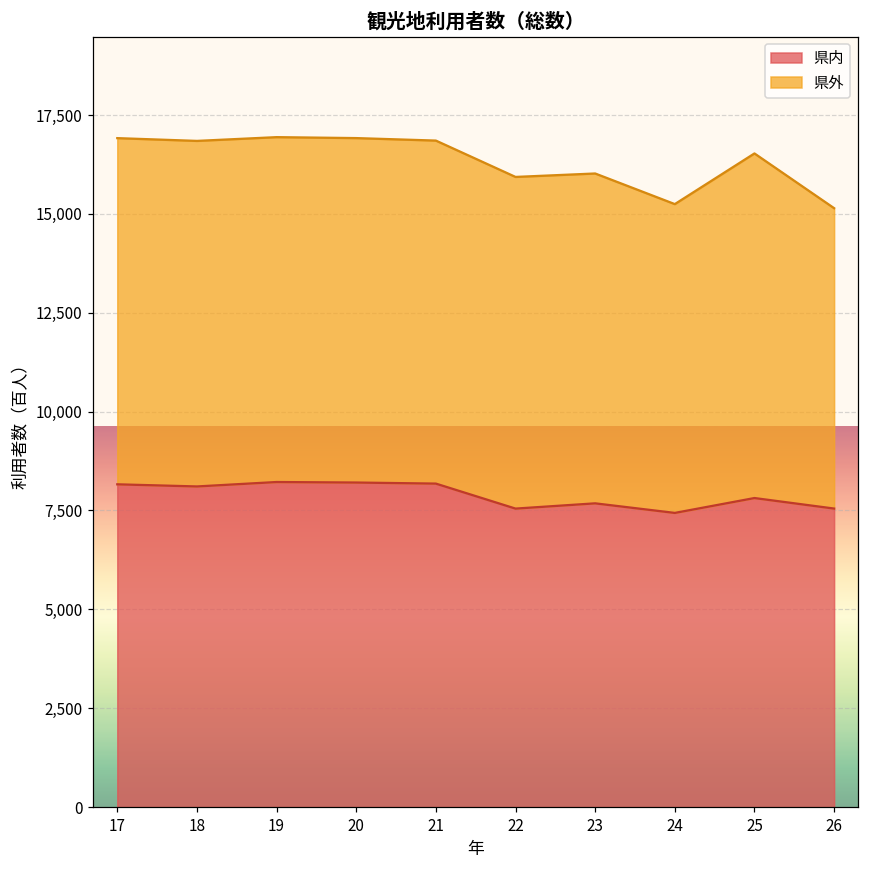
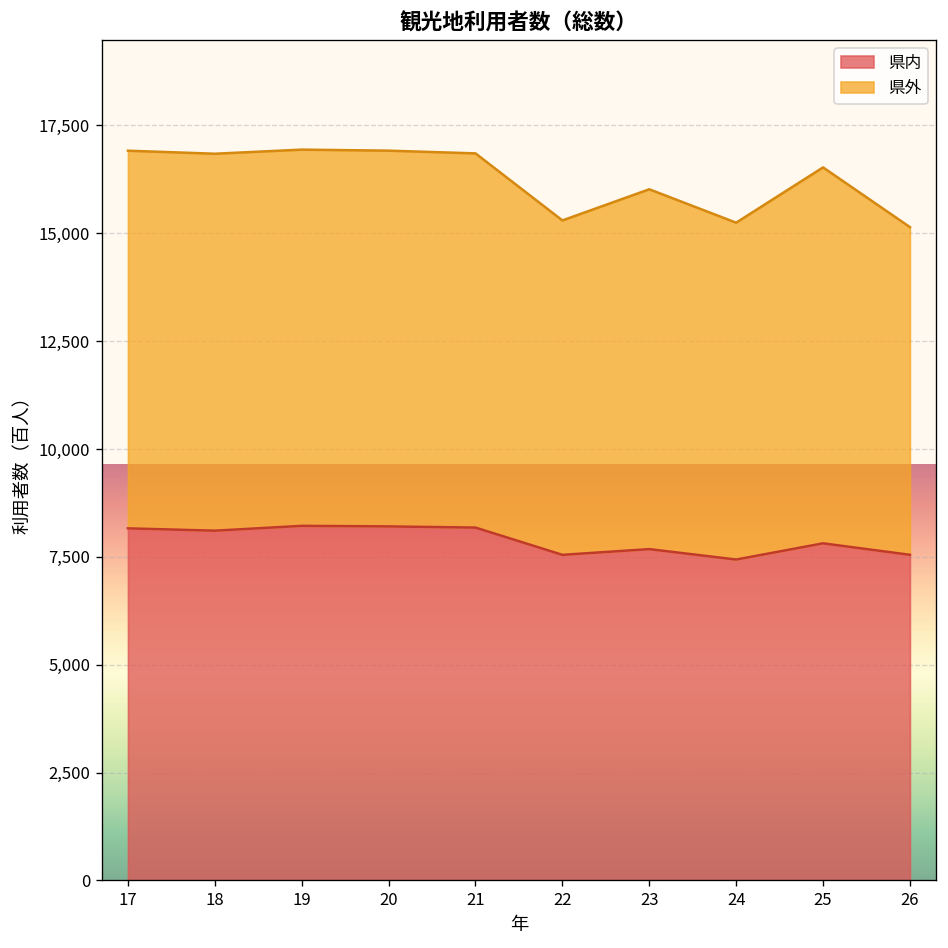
県外, 22: 8,400 -> 7,800
